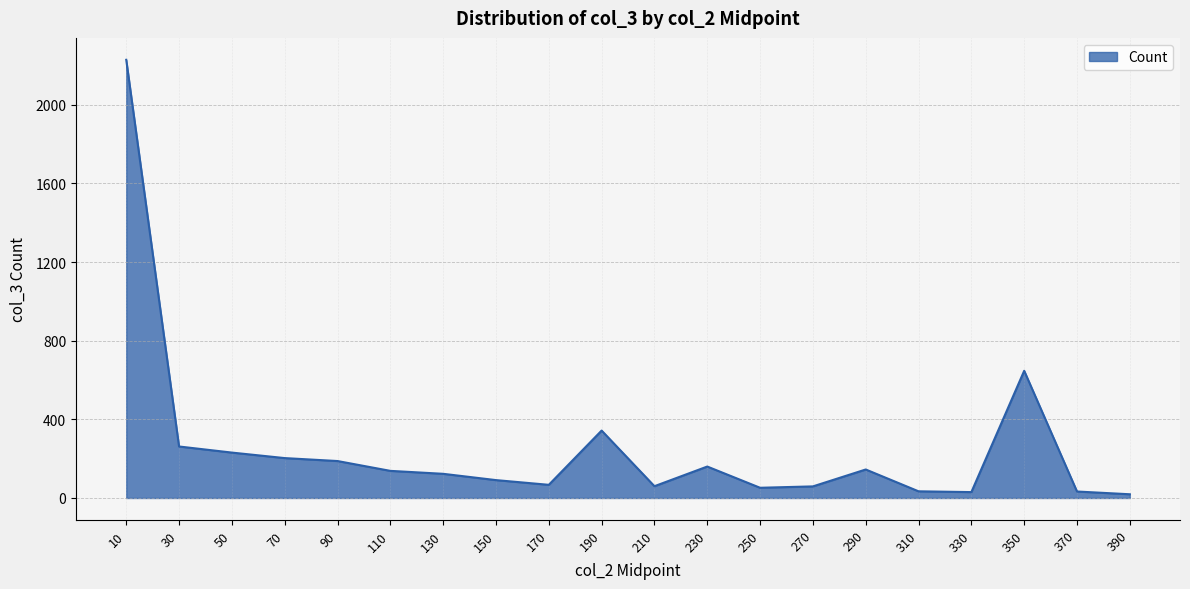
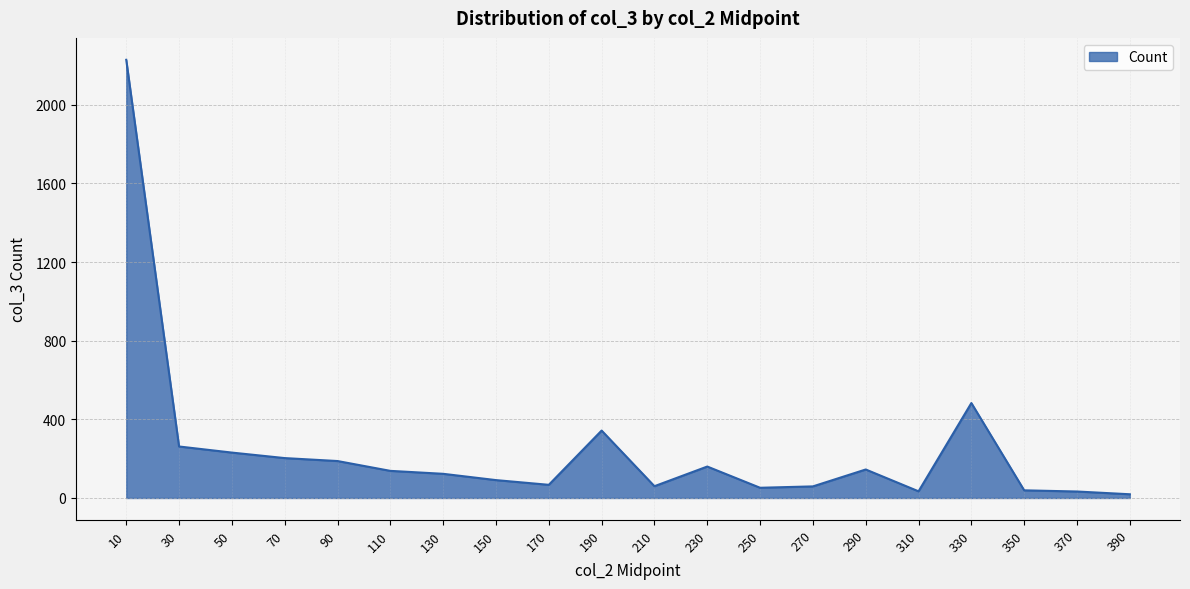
330: 30 -> 480
350: 650 -> 40
